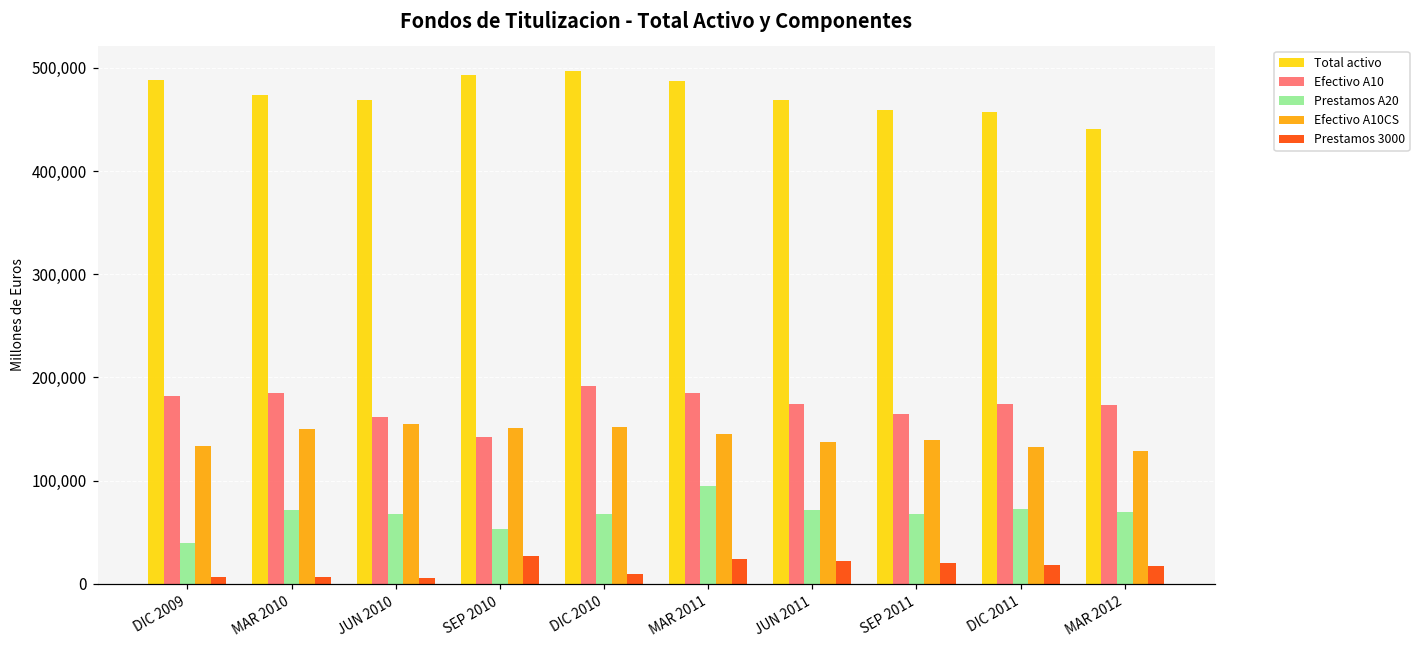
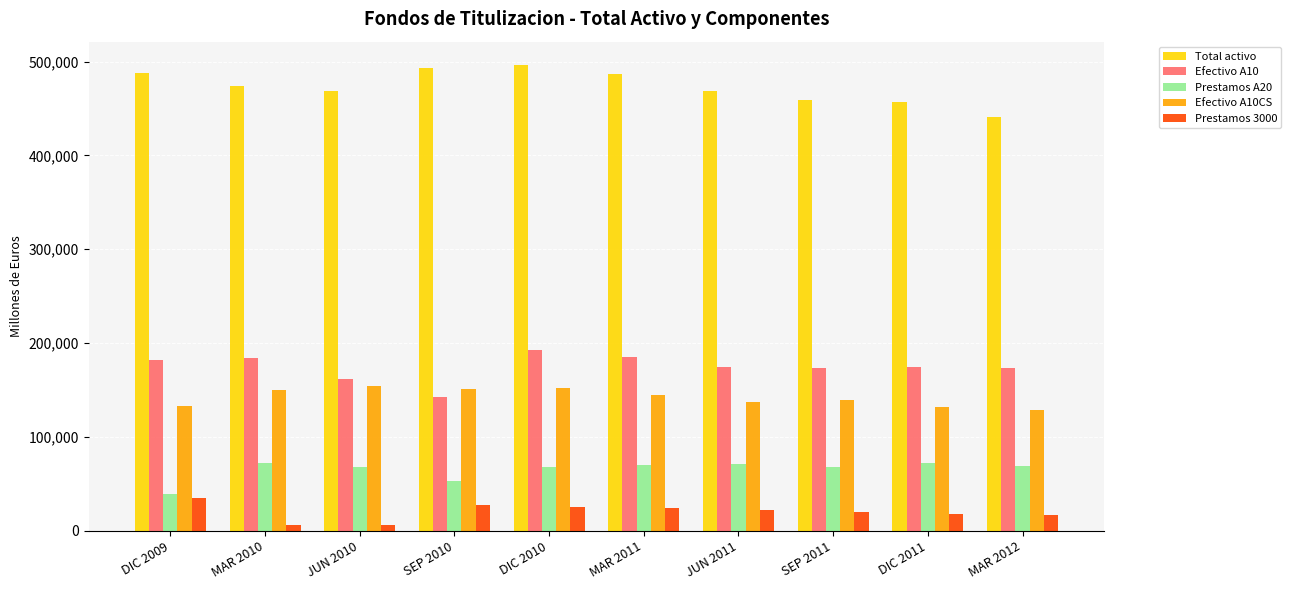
Prestamos 3000, DIC 2009: 10,000 -> 30,000
Prestamos 3000, DIC 2010: 10,000 -> 30,000
Prestamos A20, MAR 2011: 90,000 -> 70,000
Efectivo A10, SEP 2011: 160,000 -> 170,000
